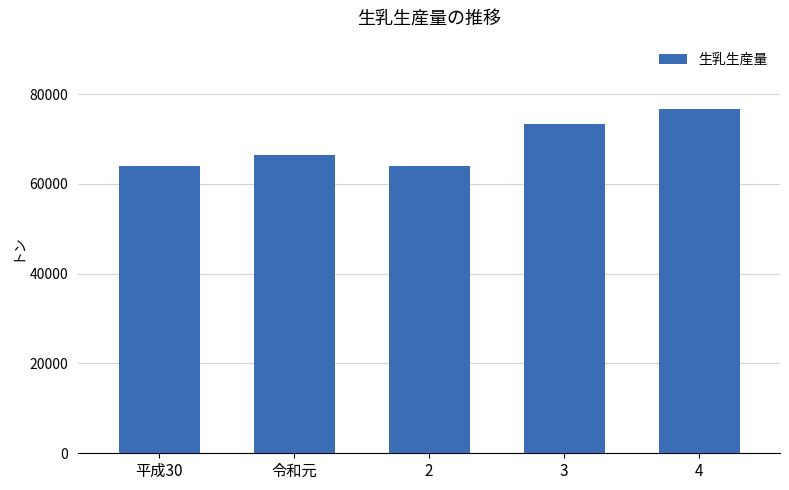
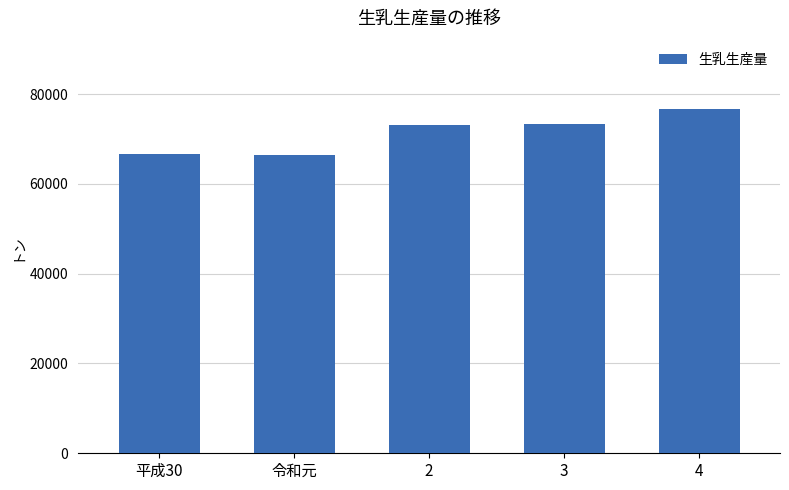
平成30: 64000 -> 67000
2: 64000 -> 73000
